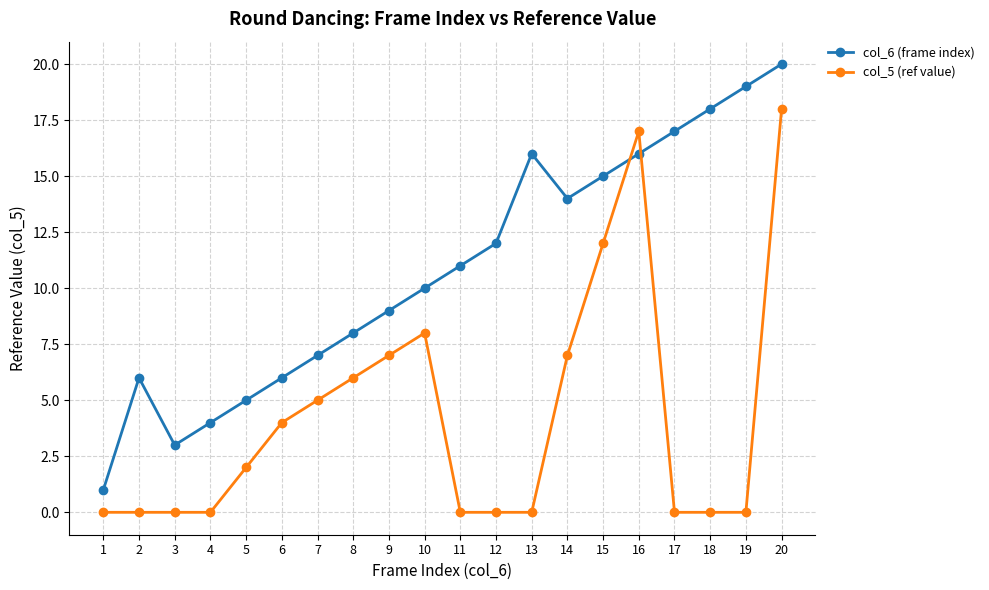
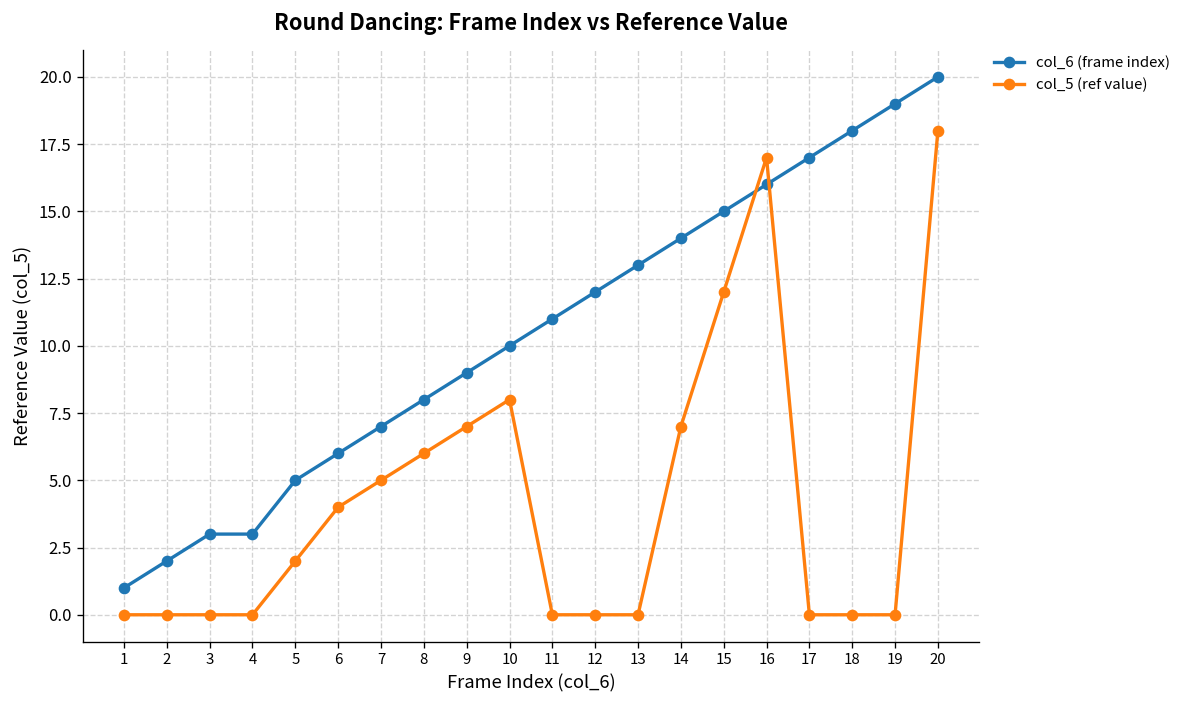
col_6 (frame index), 2: 6 -> 2
col_6 (frame index), 4: 4 -> 3
col_6 (frame index), 13: 16 -> 13
